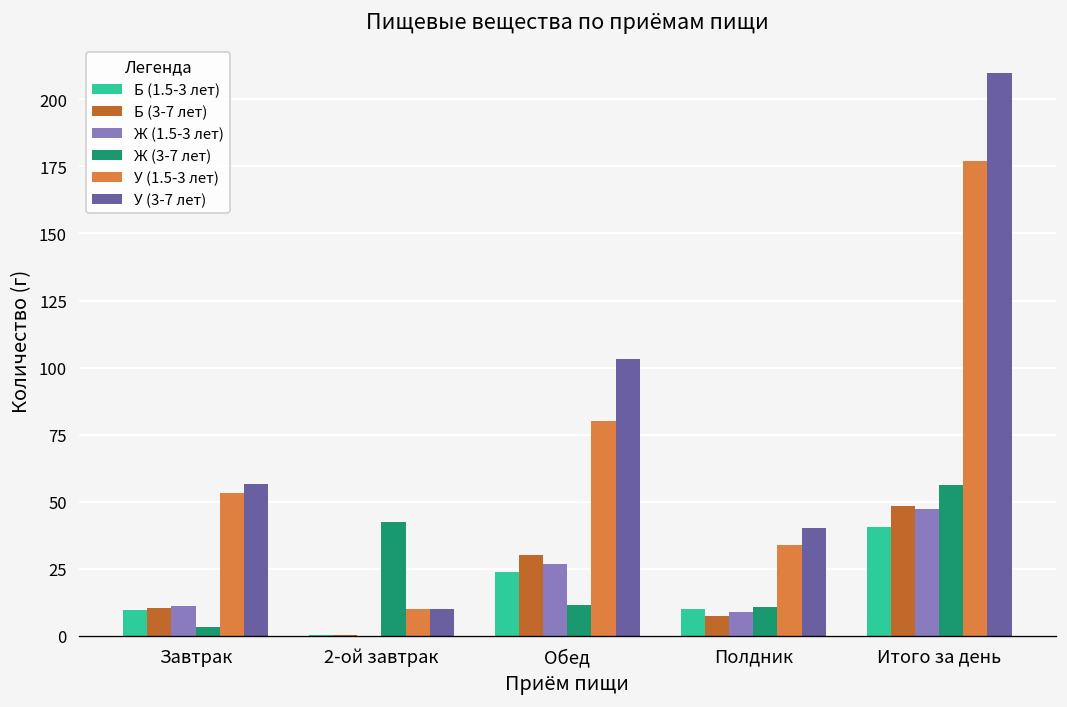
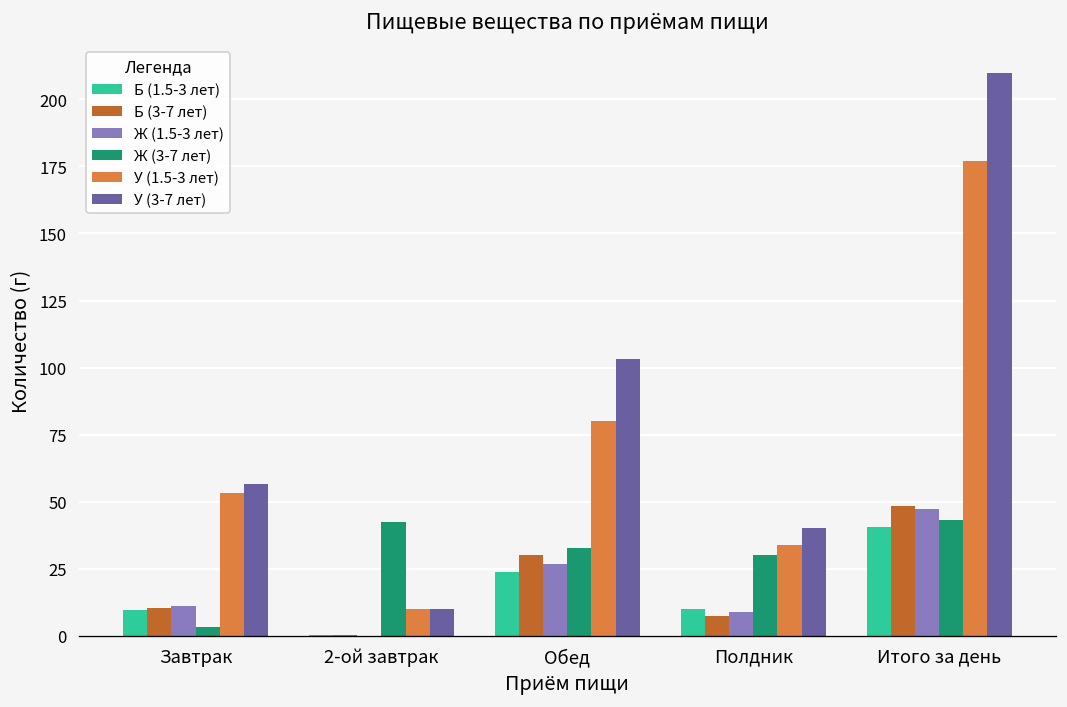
Ж (3-7 лет), Обед: 12 -> 33
Ж (3-7 лет), Полдник: 11 -> 30
Ж (3-7 лет), Итого за день: 56 -> 43
